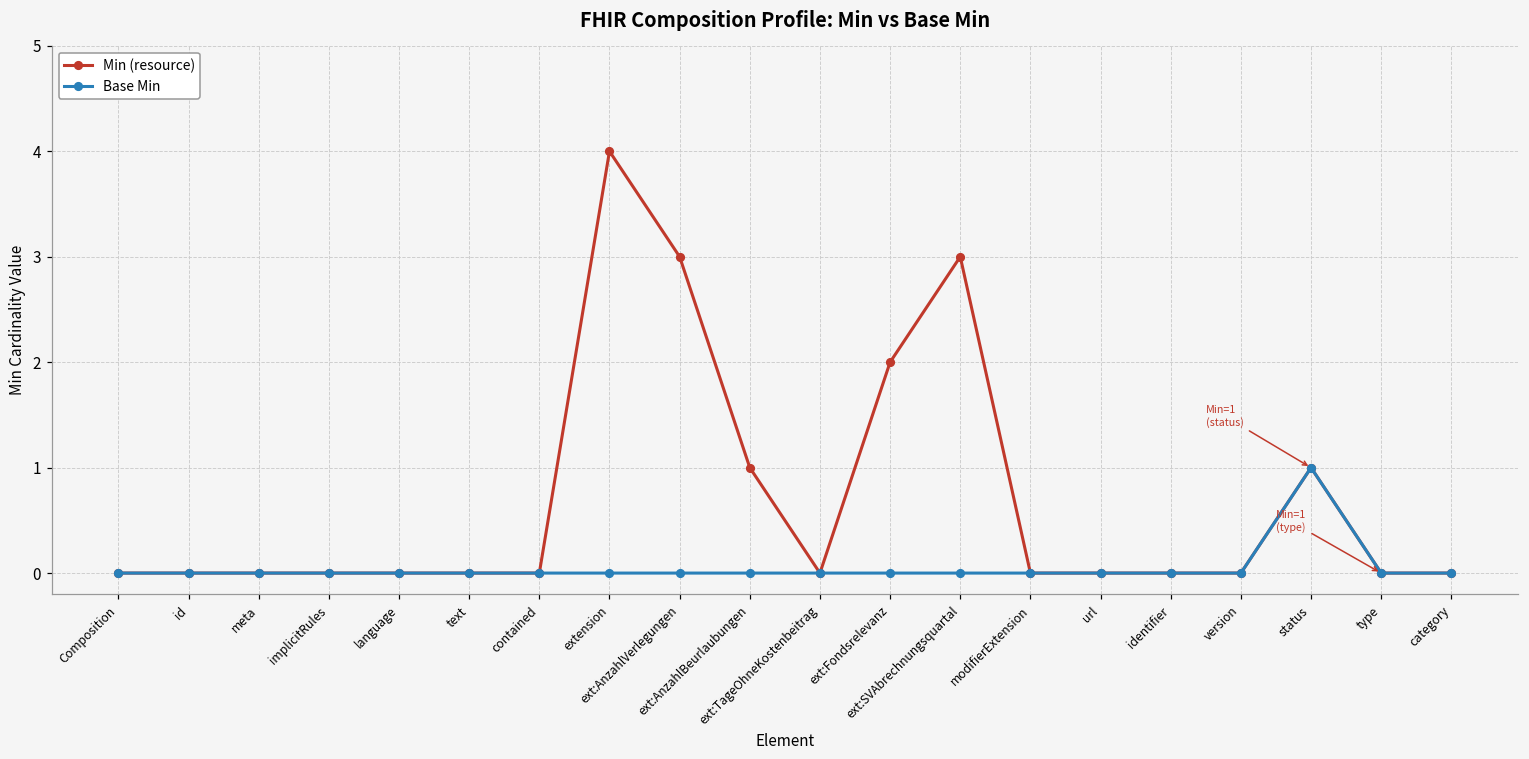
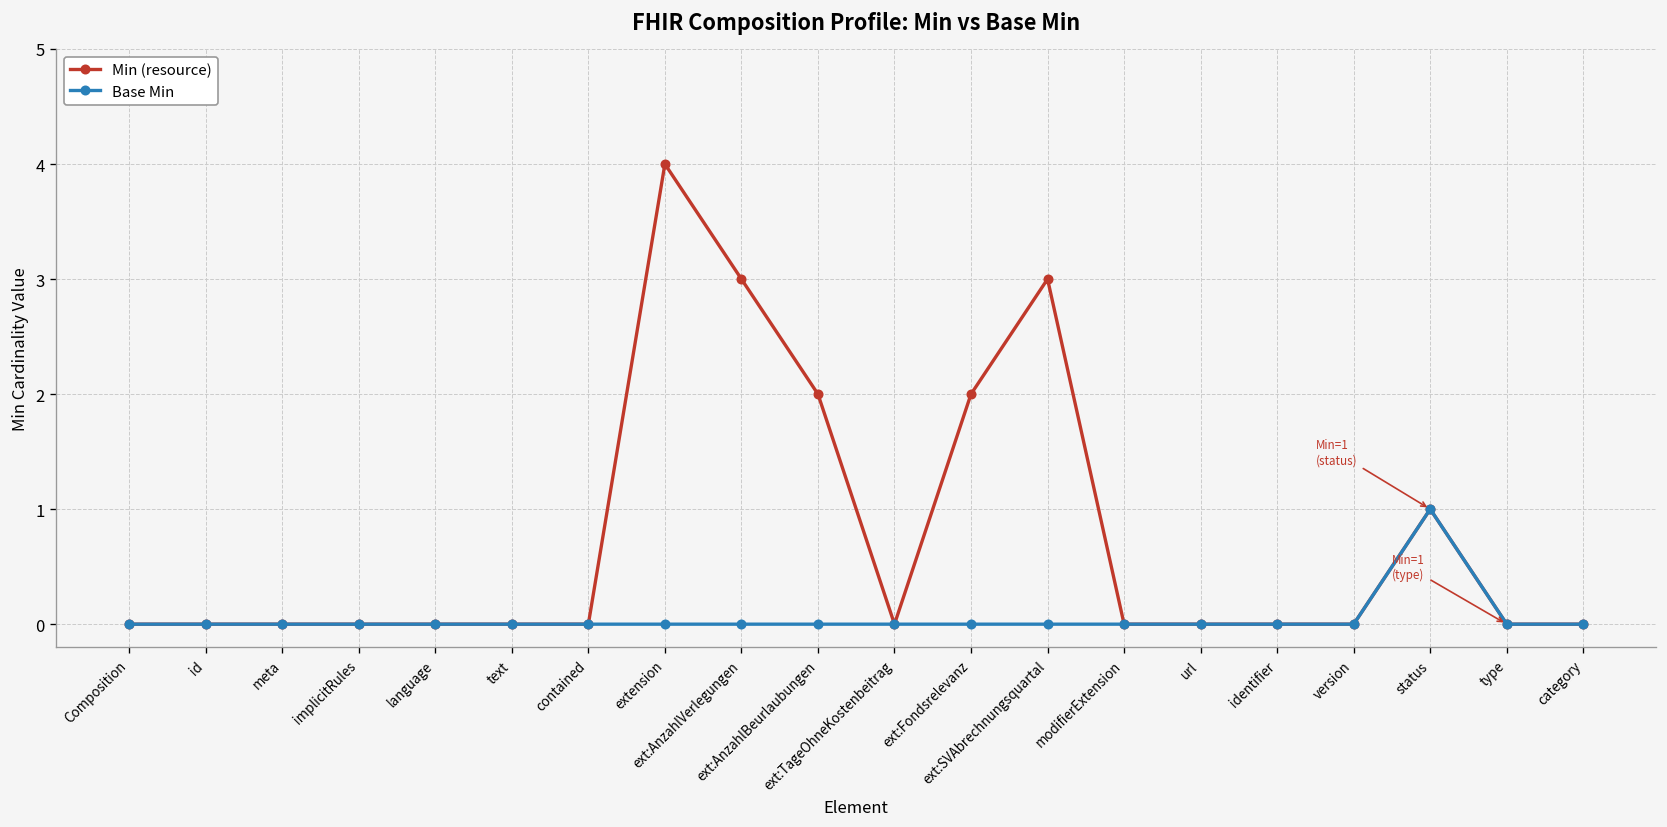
Min (resource), ext:AnzahlBeurlaubungen: 1 -> 2
